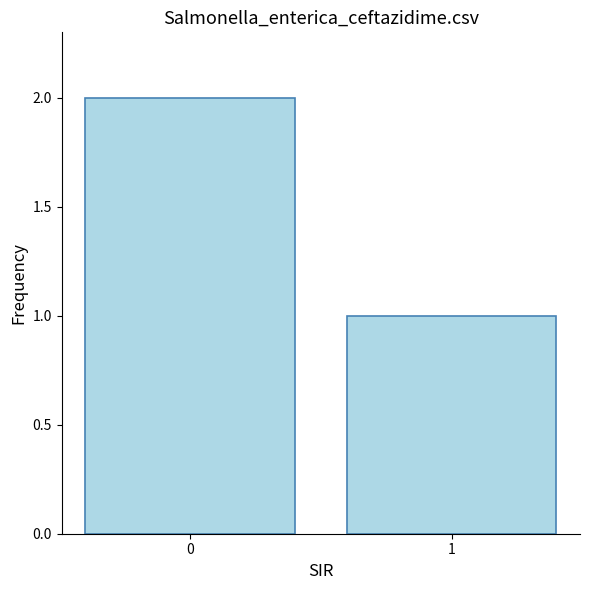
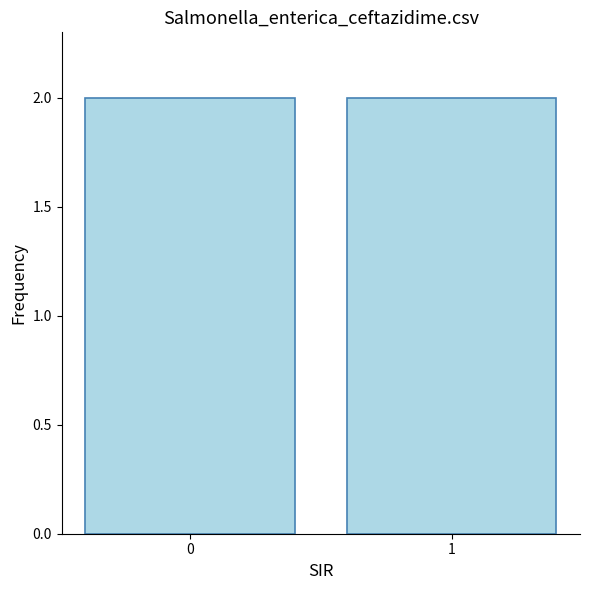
1: 1 -> 2
